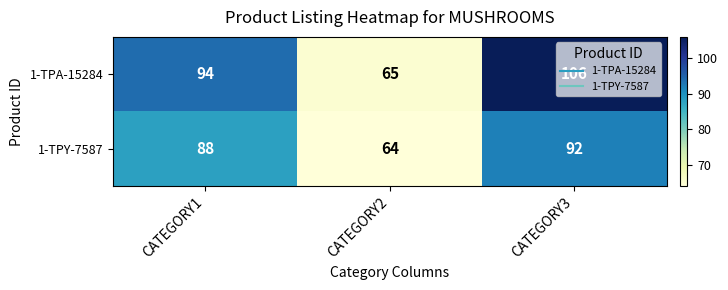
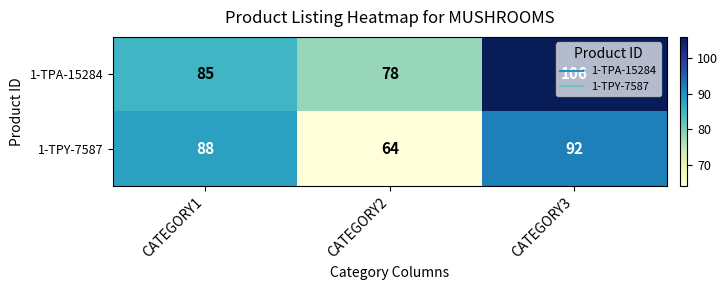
1-TPA-15284, CATEGORY1: 94 -> 85
1-TPA-15284, CATEGORY2: 65 -> 78
